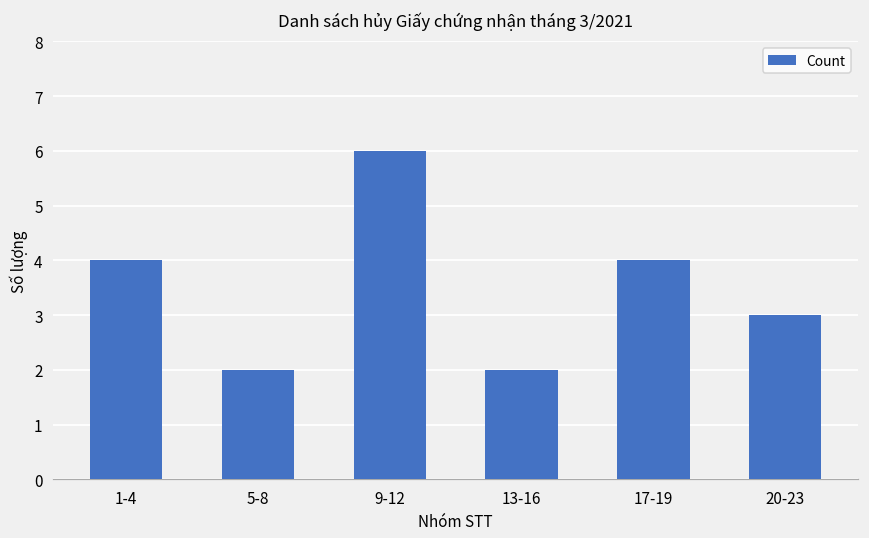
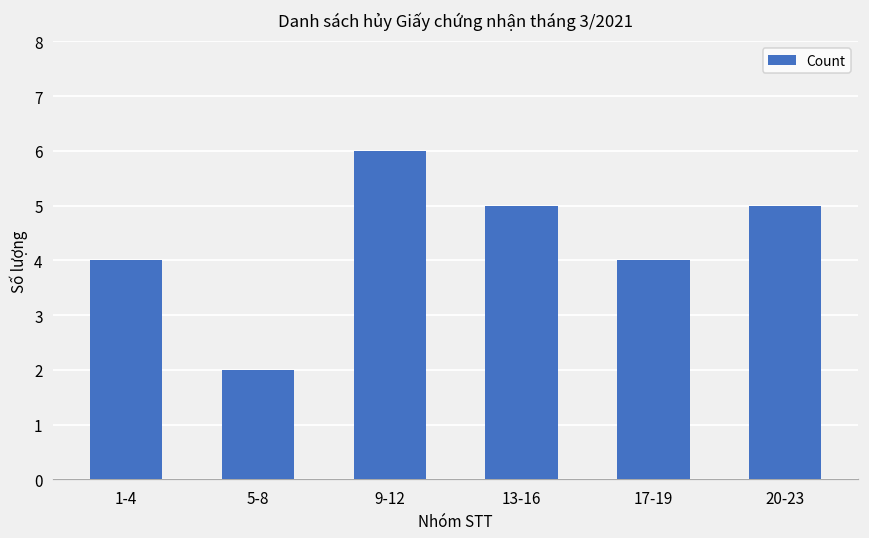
13-16: 2 -> 5
20-23: 3 -> 5
